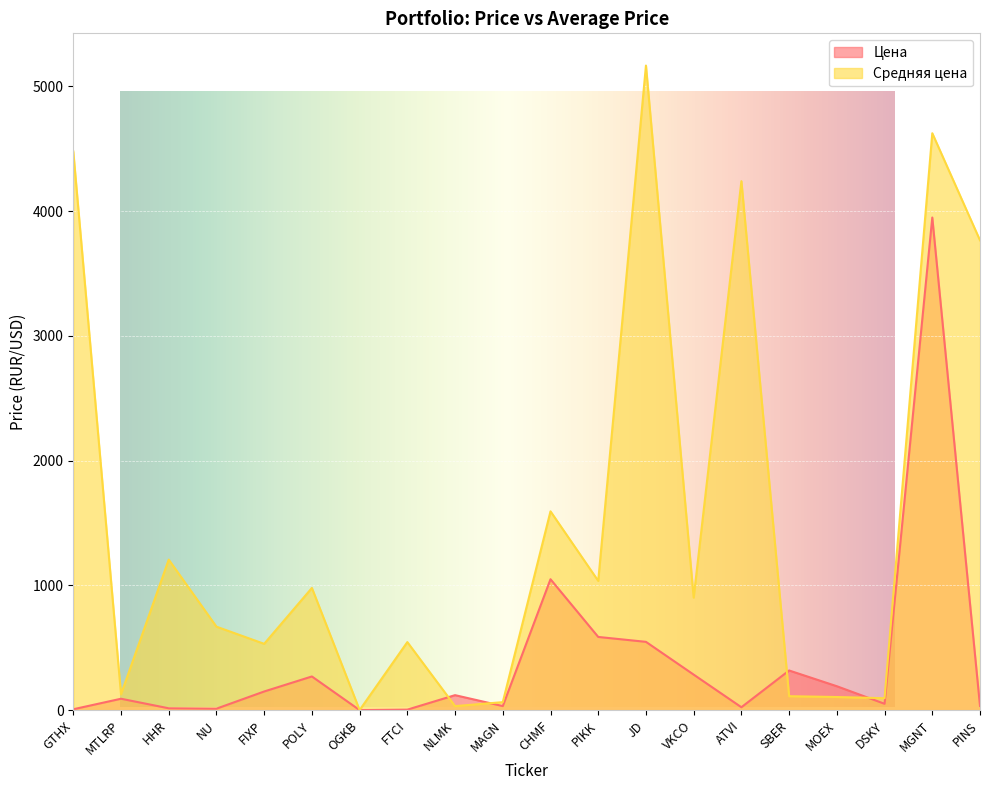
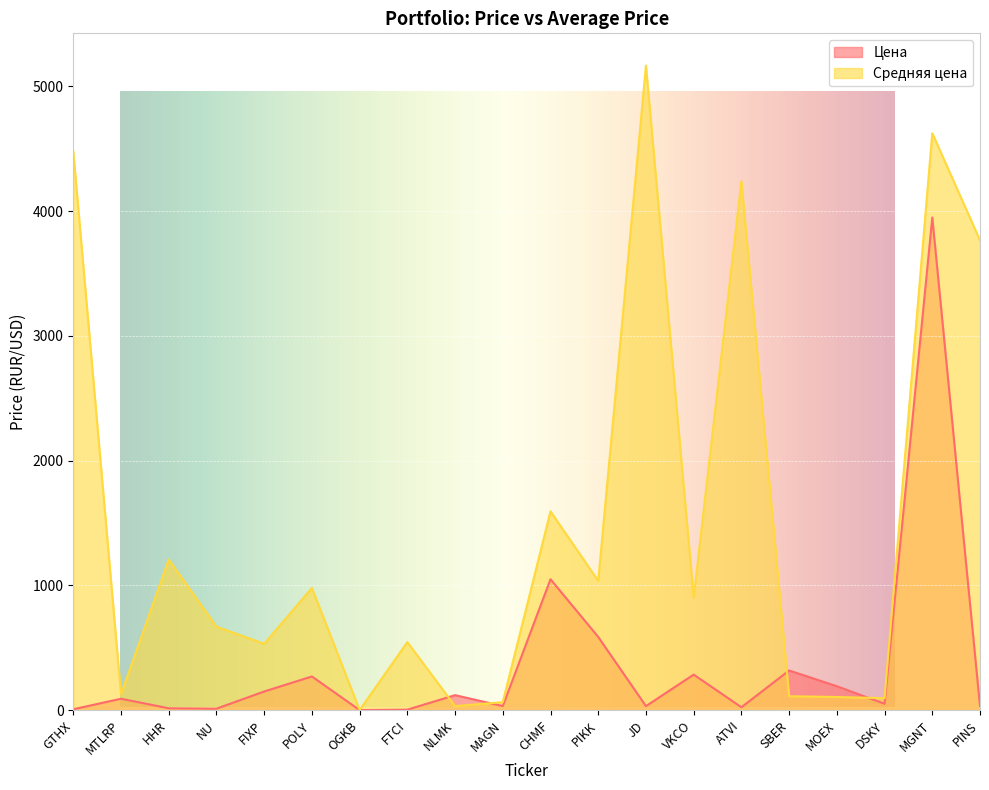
Portfolio: Price vs Average Price, Цена, JD: 550 -> 30
